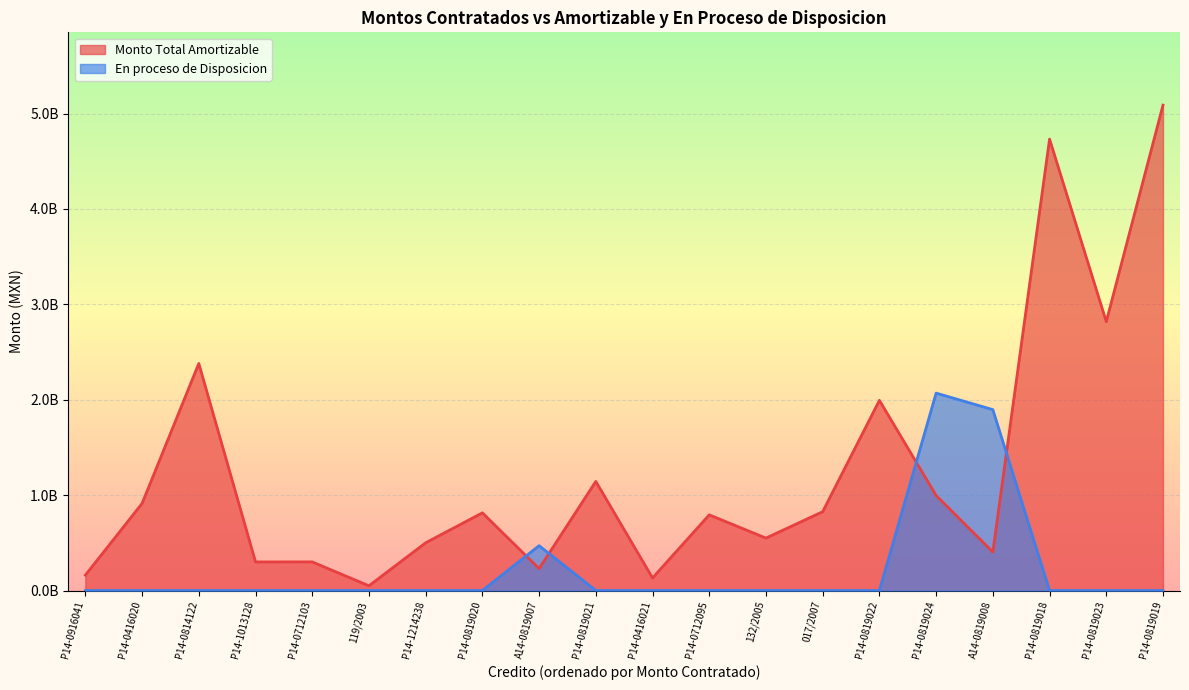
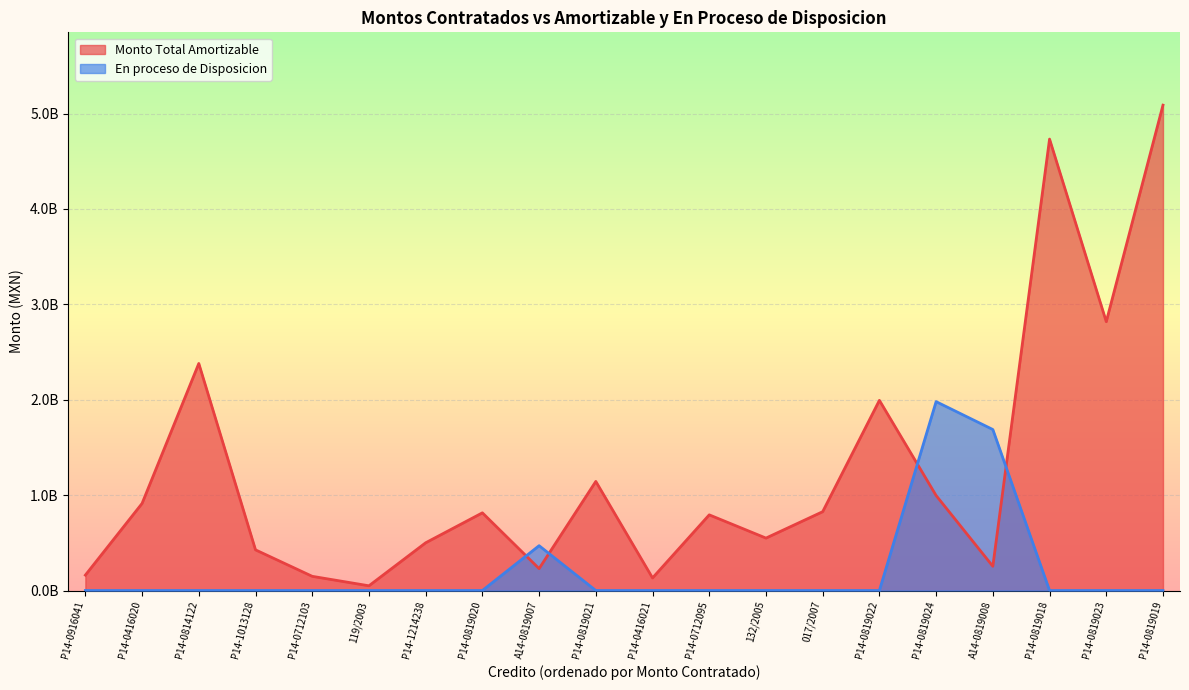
Monto Total Amortizable, P14-1013128: 300000000 -> 400000000
Monto Total Amortizable, P14-0712103: 300000000 -> 100000000
En proceso de Disposicion, P14-0819024: 2100000000 -> 2000000000
Monto Total Amortizable, A14-0819008: 400000000 -> 300000000
En proceso de Disposicion, A14-0819008: 1900000000 -> 1700000000
